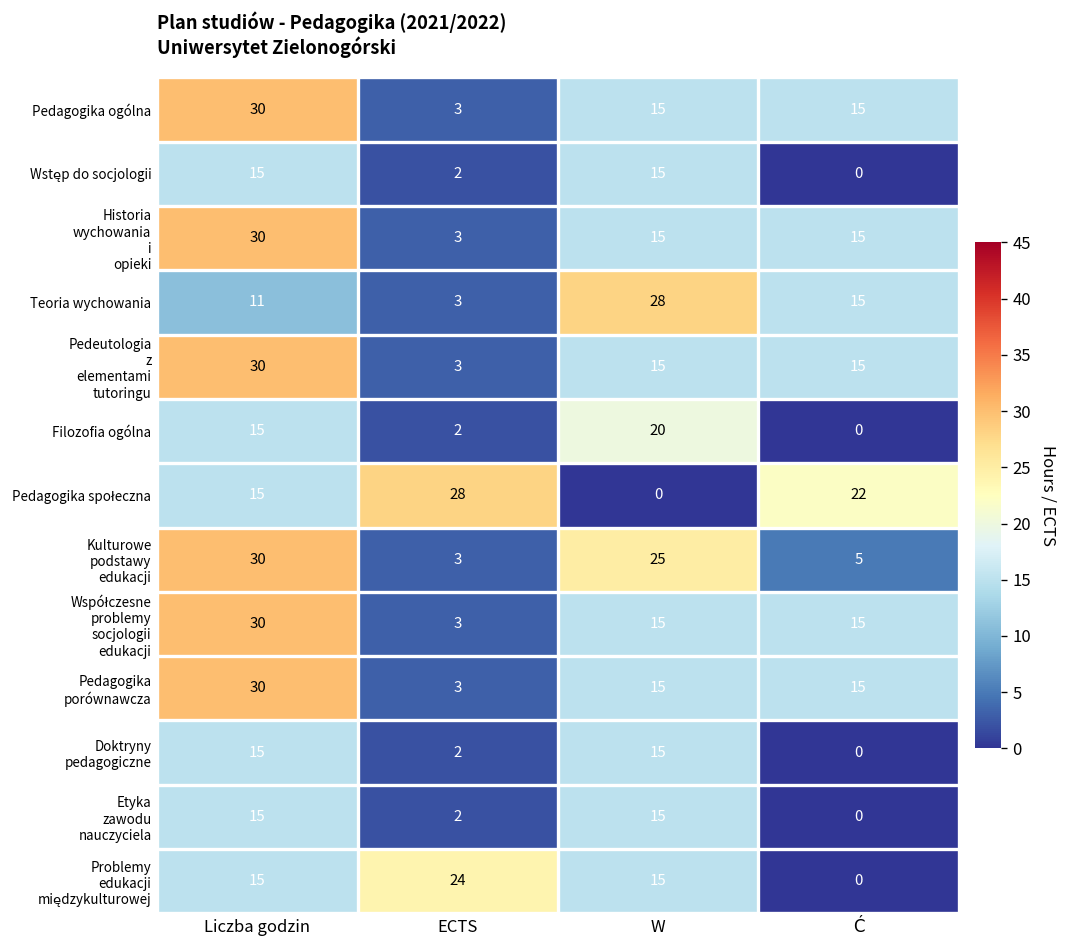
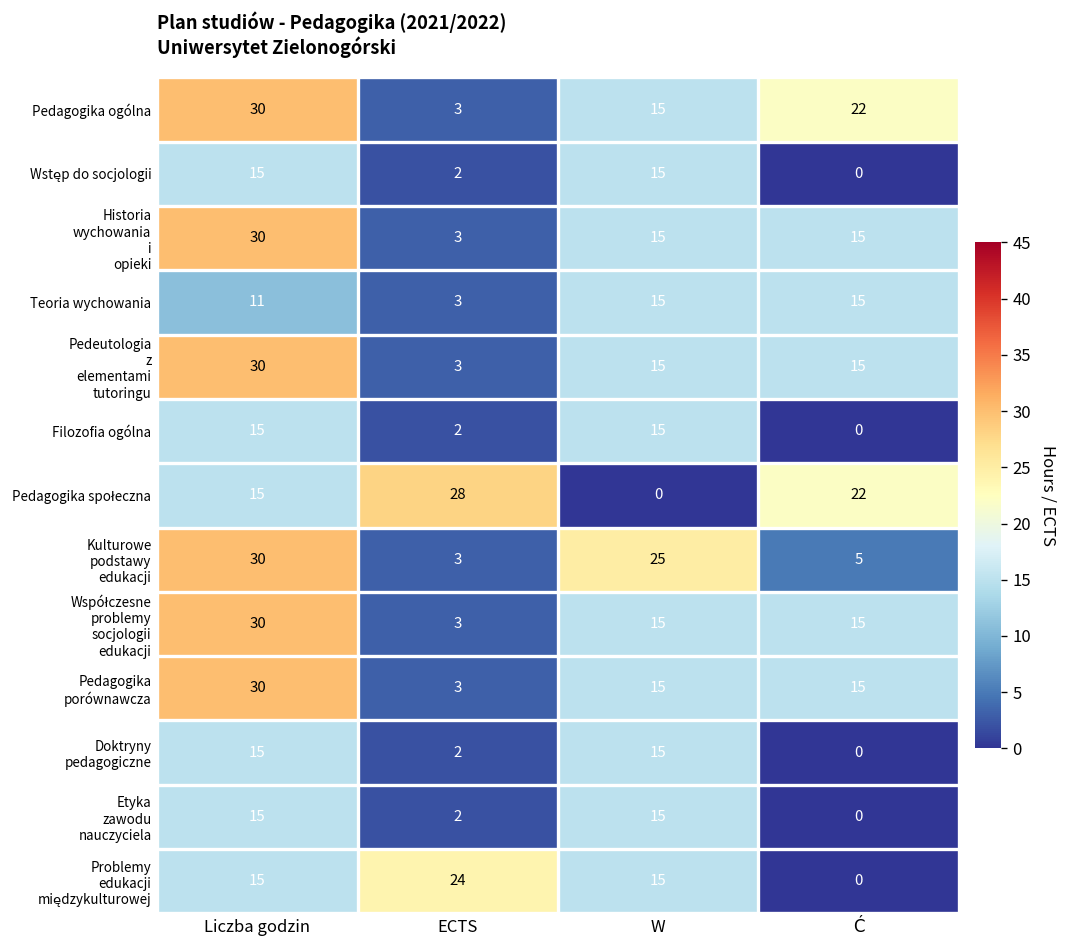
Pedagogika ogólna, Ć: 15 -> 22
Teoria wychowania, W: 28 -> 15
Filozofia ogólna, W: 20 -> 15
